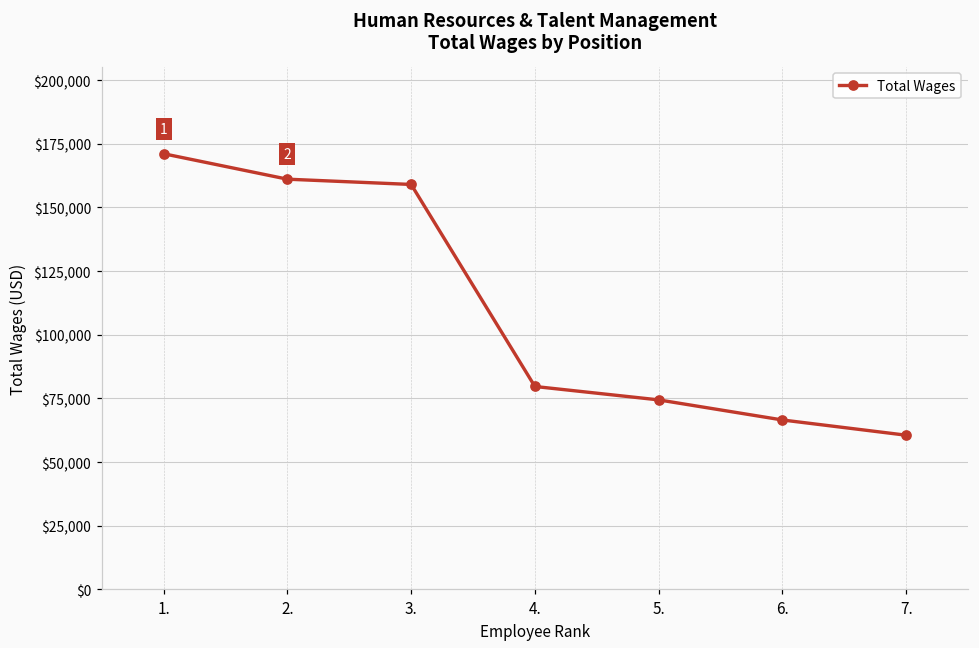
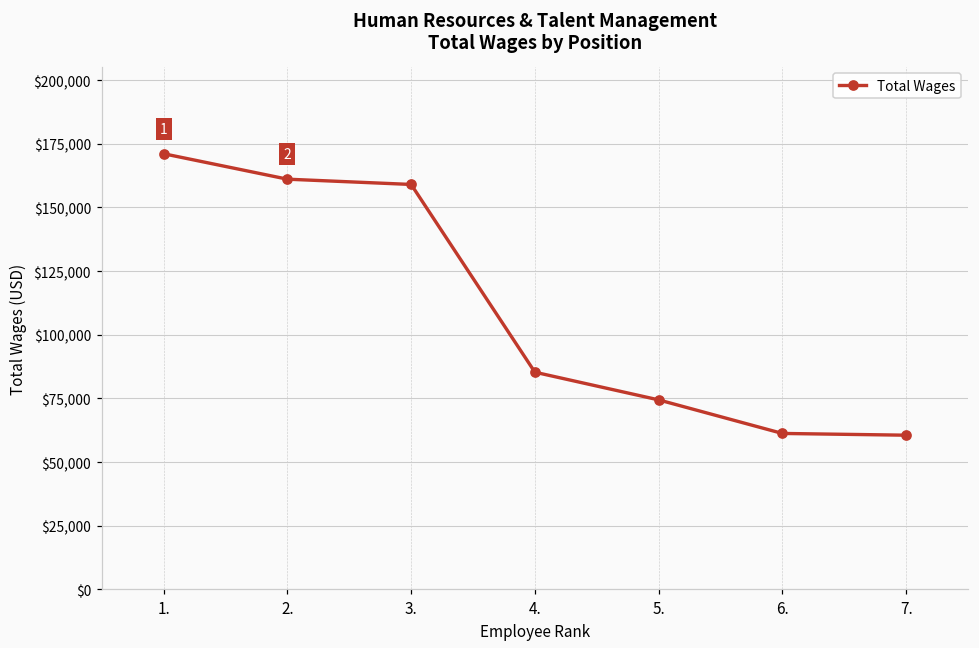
4.: $80,000 -> $85,000
6.: $67,000 -> $61,000
